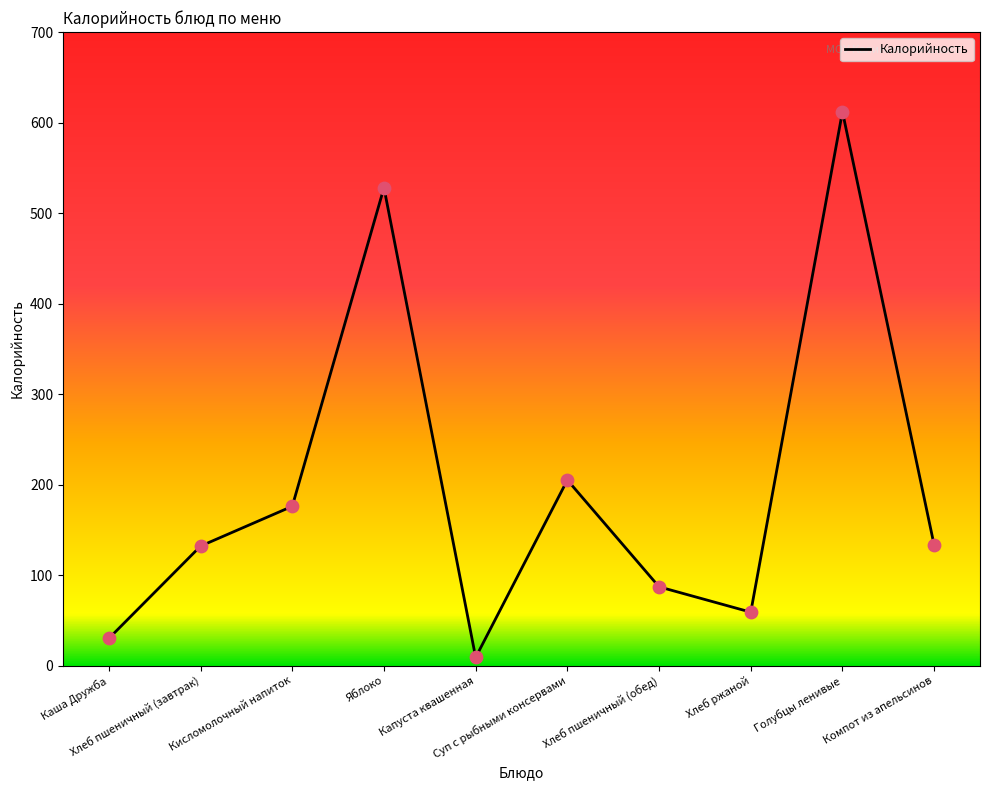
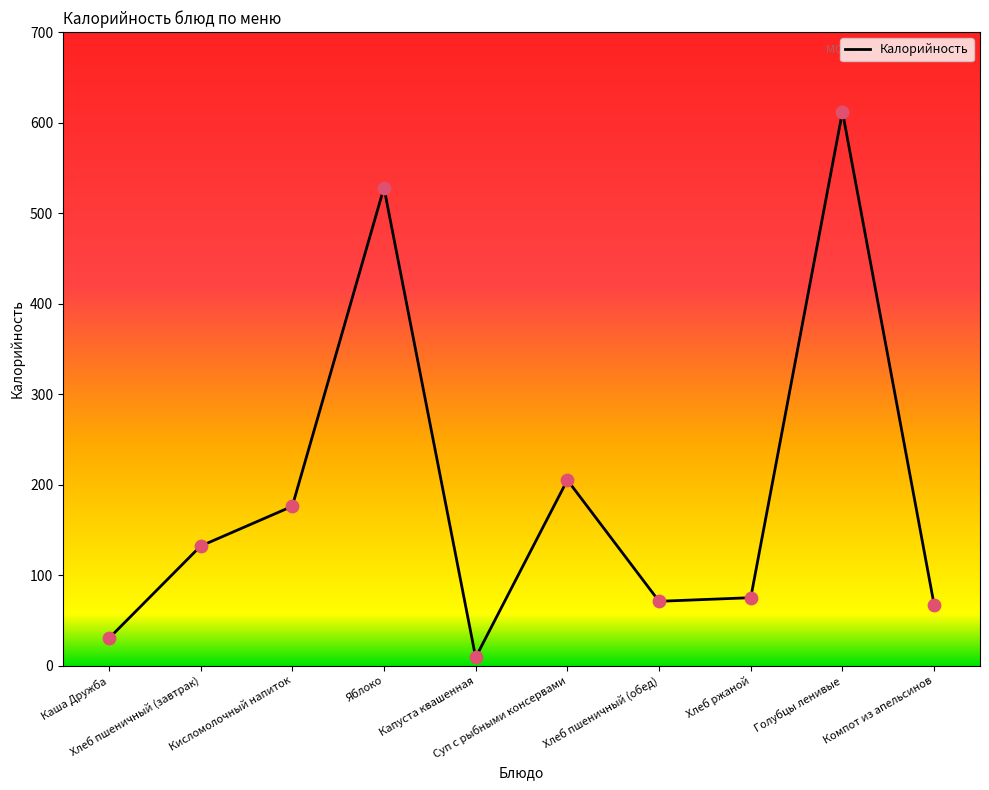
Хлеб пшеничный (обед): 90 -> 70
Хлеб ржаной: 60 -> 80
Компот из апельсинов: 130 -> 70
